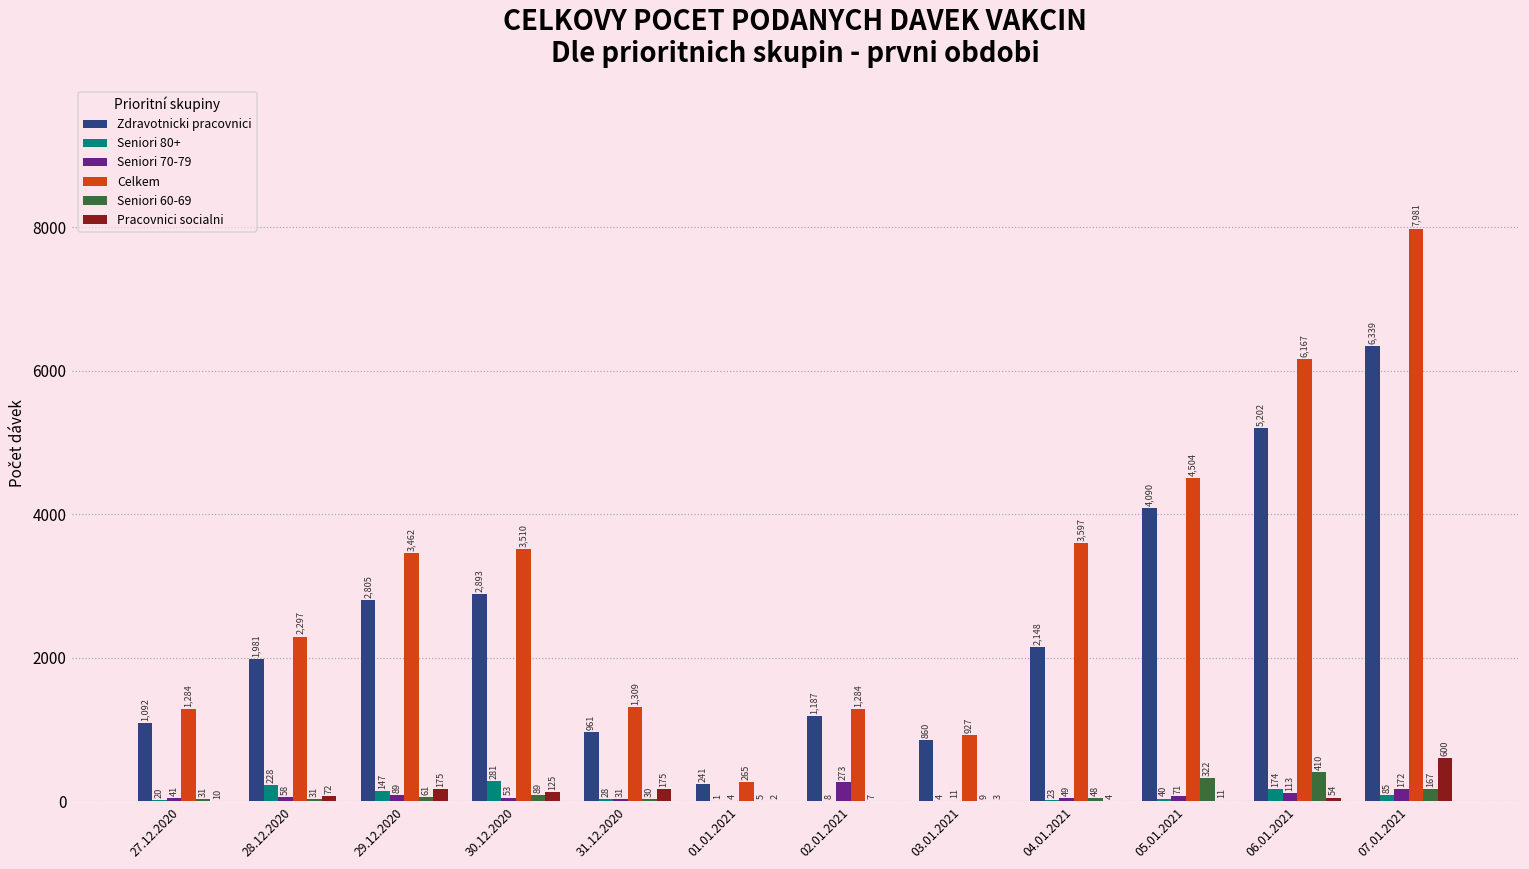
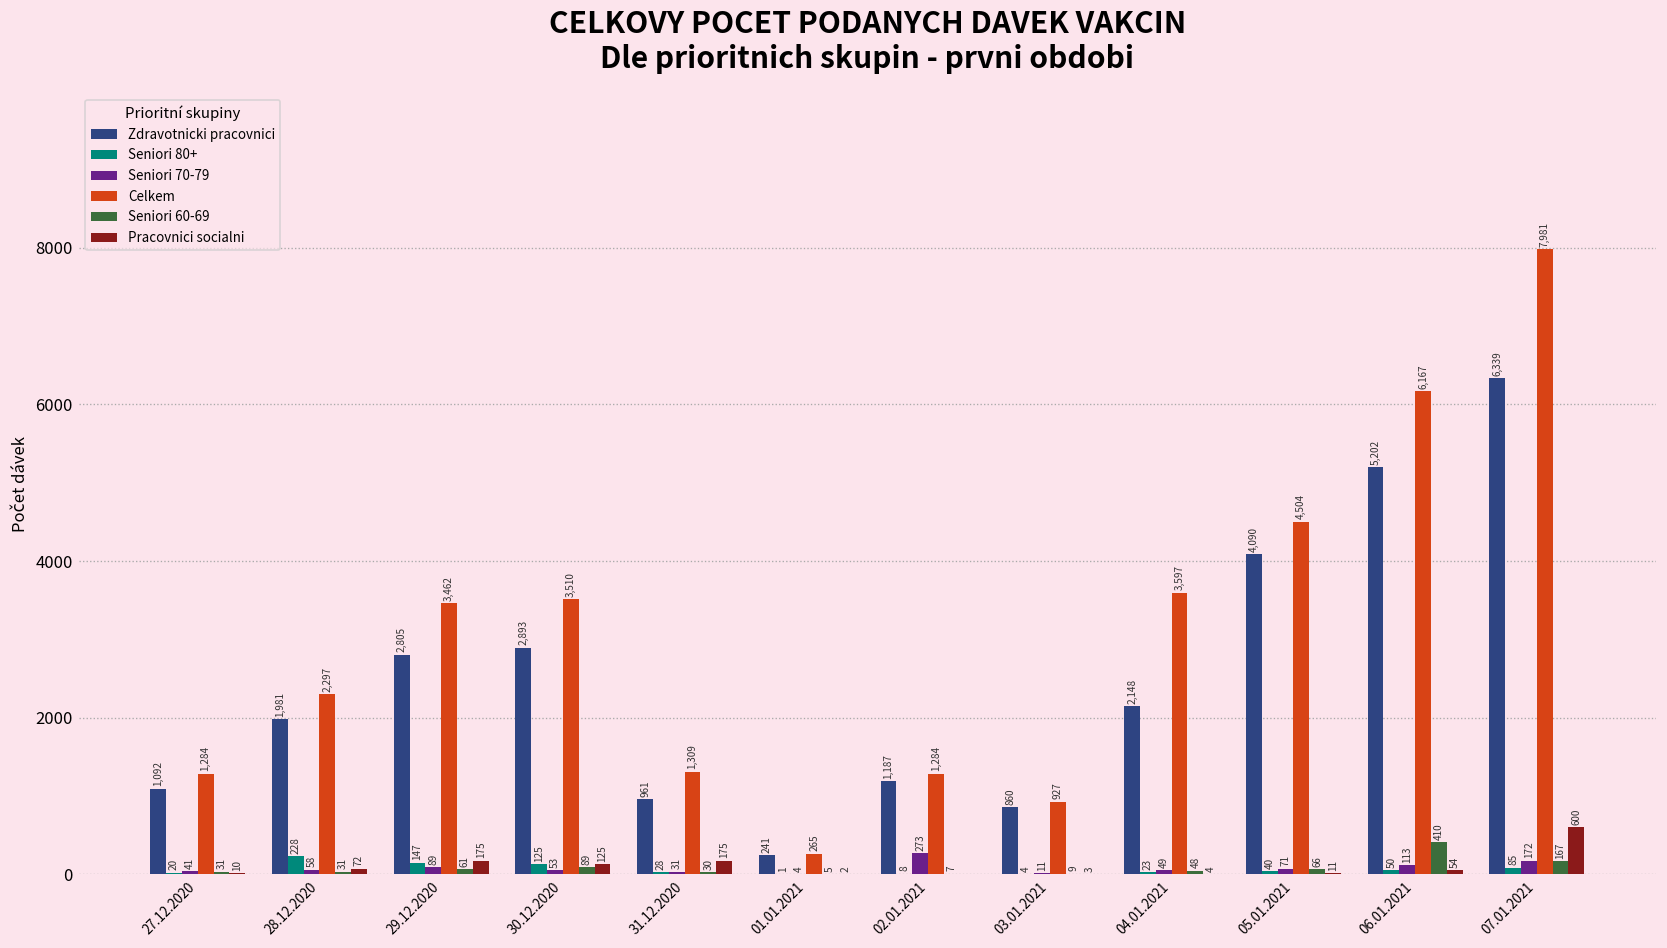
Seniori 80+, 30.12.2020: 281 -> 125
Seniori 60-69, 05.01.2021: 322 -> 66
Seniori 80+, 06.01.2021: 174 -> 50
